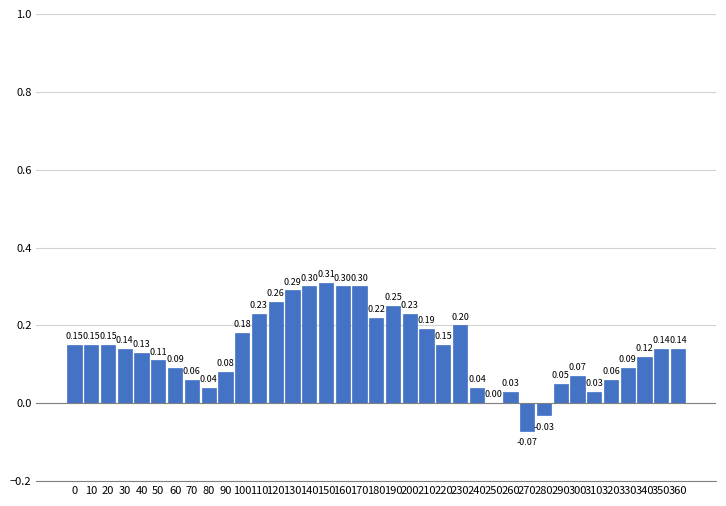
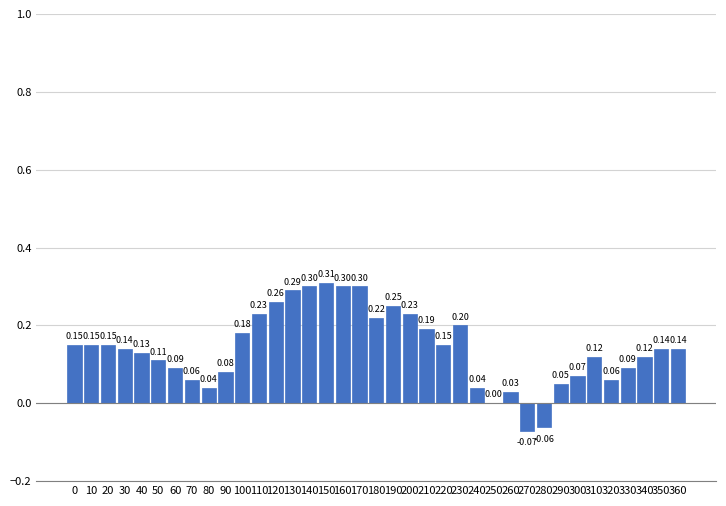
280: -0.03 -> -0.06
310: 0.03 -> 0.12
